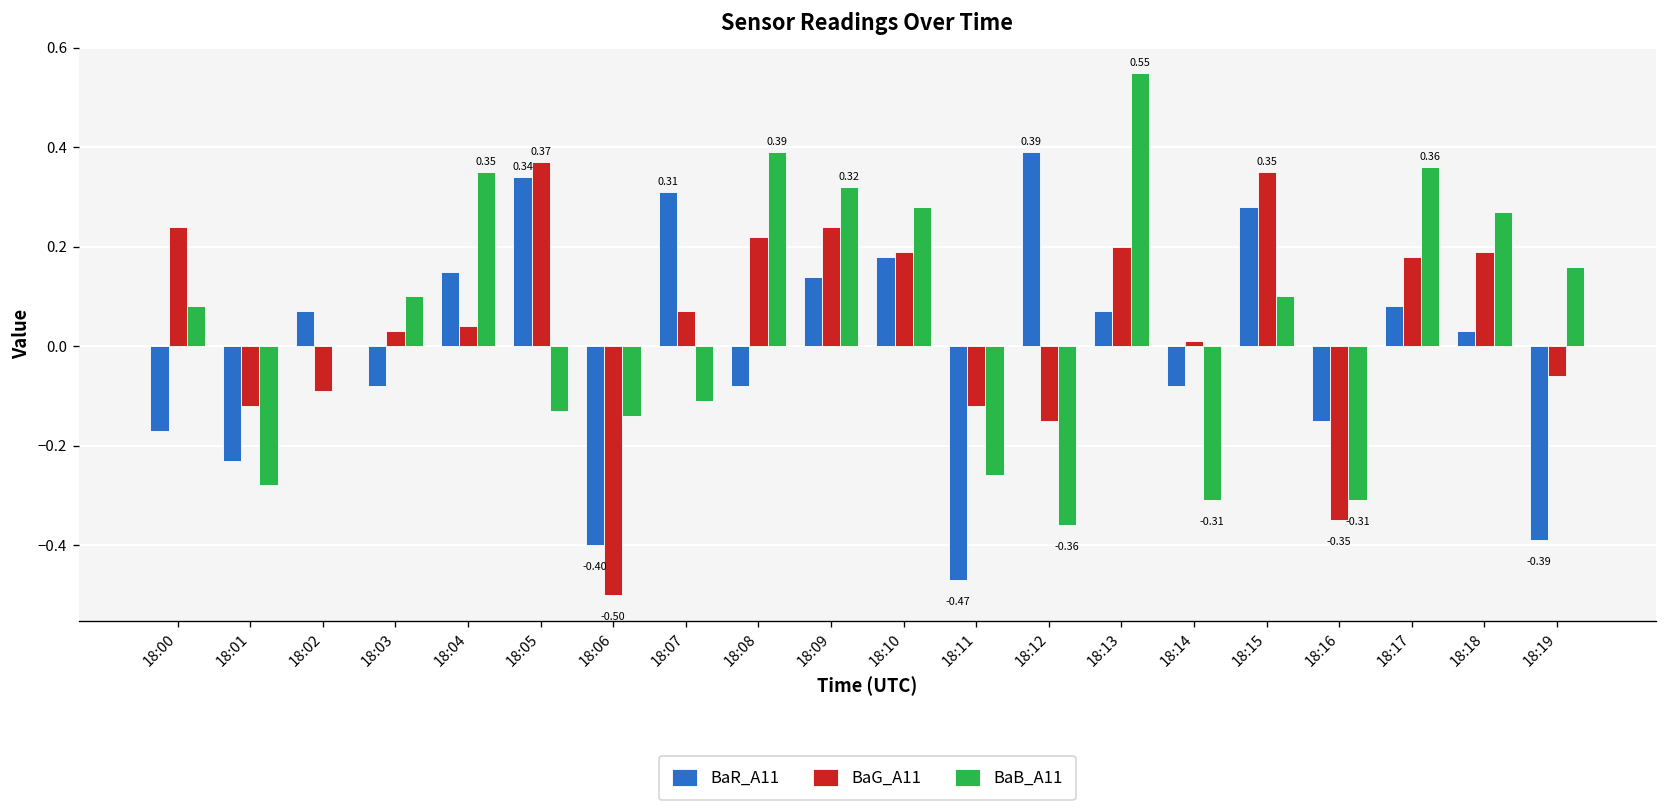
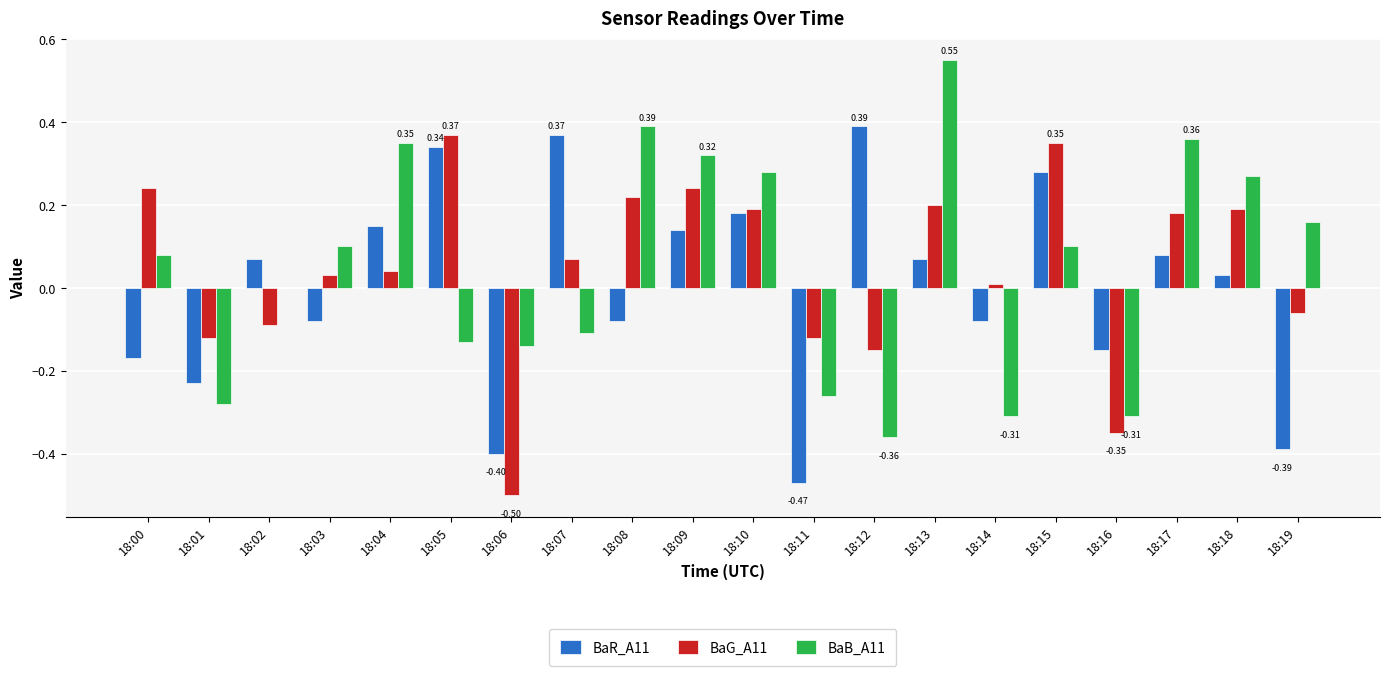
BaR_A11, 18:07: 0.31 -> 0.37
